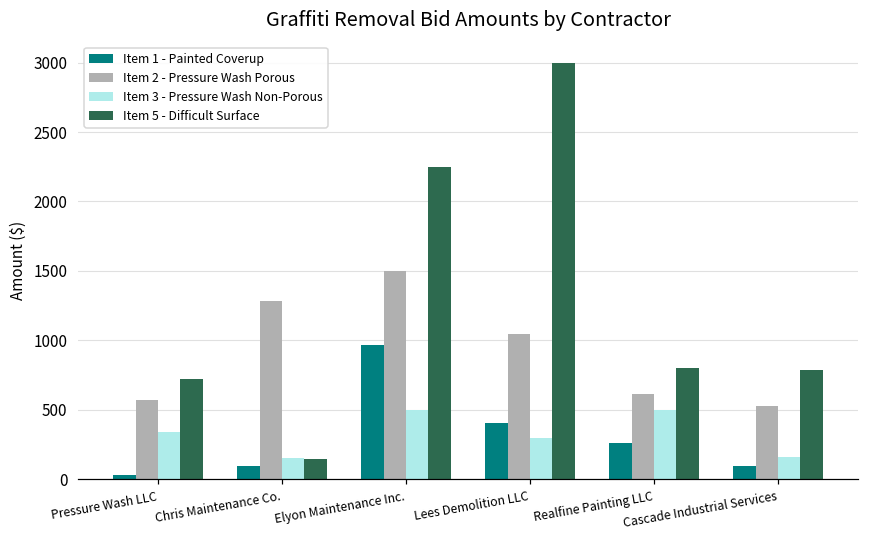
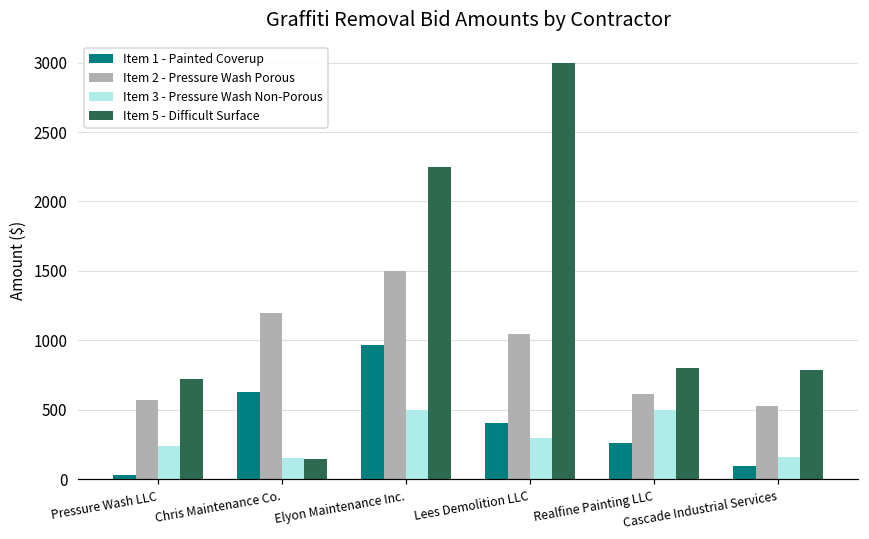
Item 3 - Pressure Wash Non-Porous, Pressure Wash LLC: 340 -> 240
Item 1 - Painted Coverup, Chris Maintenance Co.: 100 -> 630
Item 2 - Pressure Wash Porous, Chris Maintenance Co.: 1290 -> 1200
